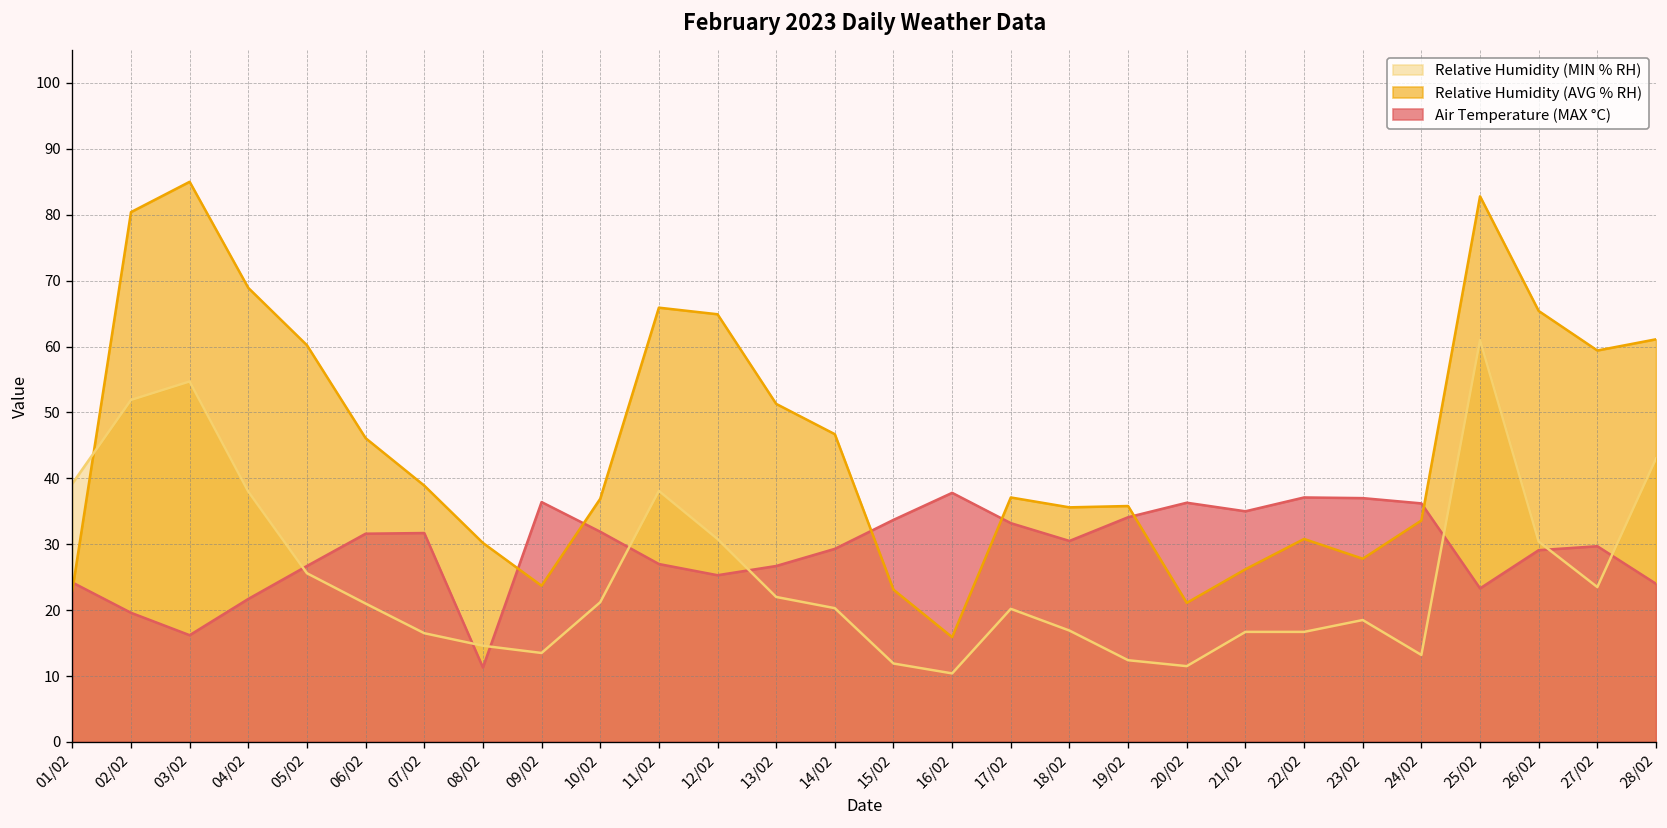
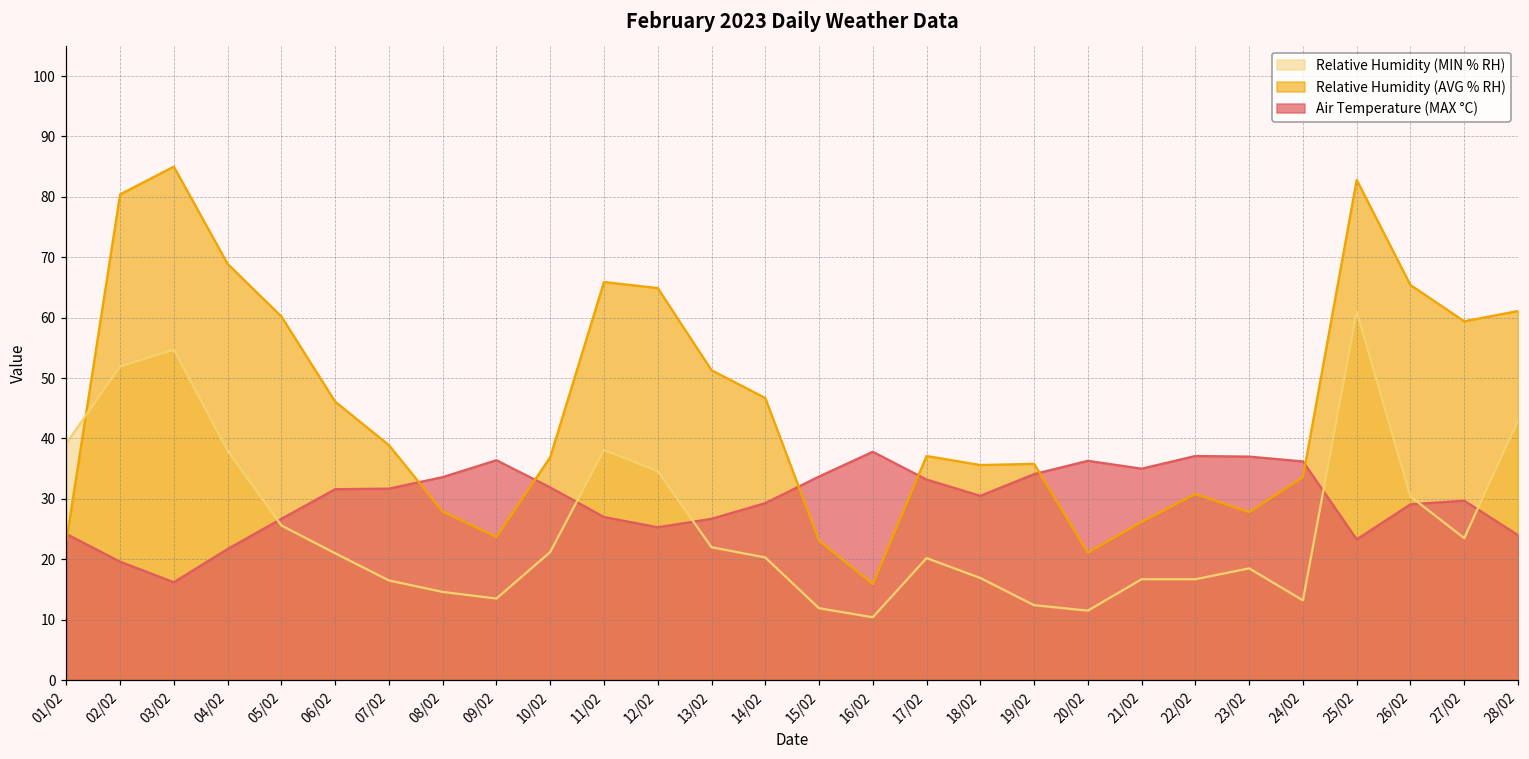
Relative Humidity (AVG % RH), 08/02: 30 -> 28
Air Temperature (MAX °C), 08/02: 11 -> 34
Relative Humidity (MIN % RH), 12/02: 31 -> 35
